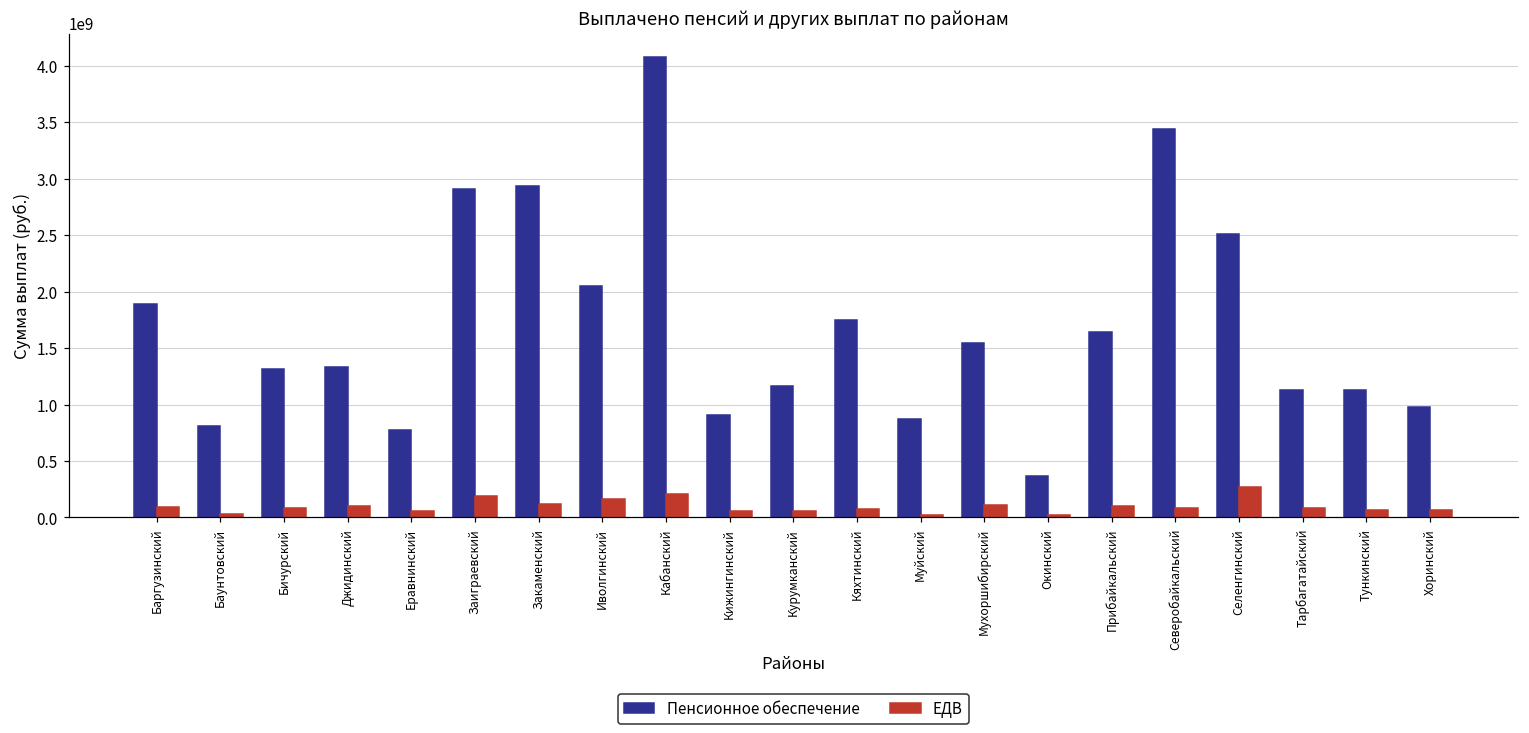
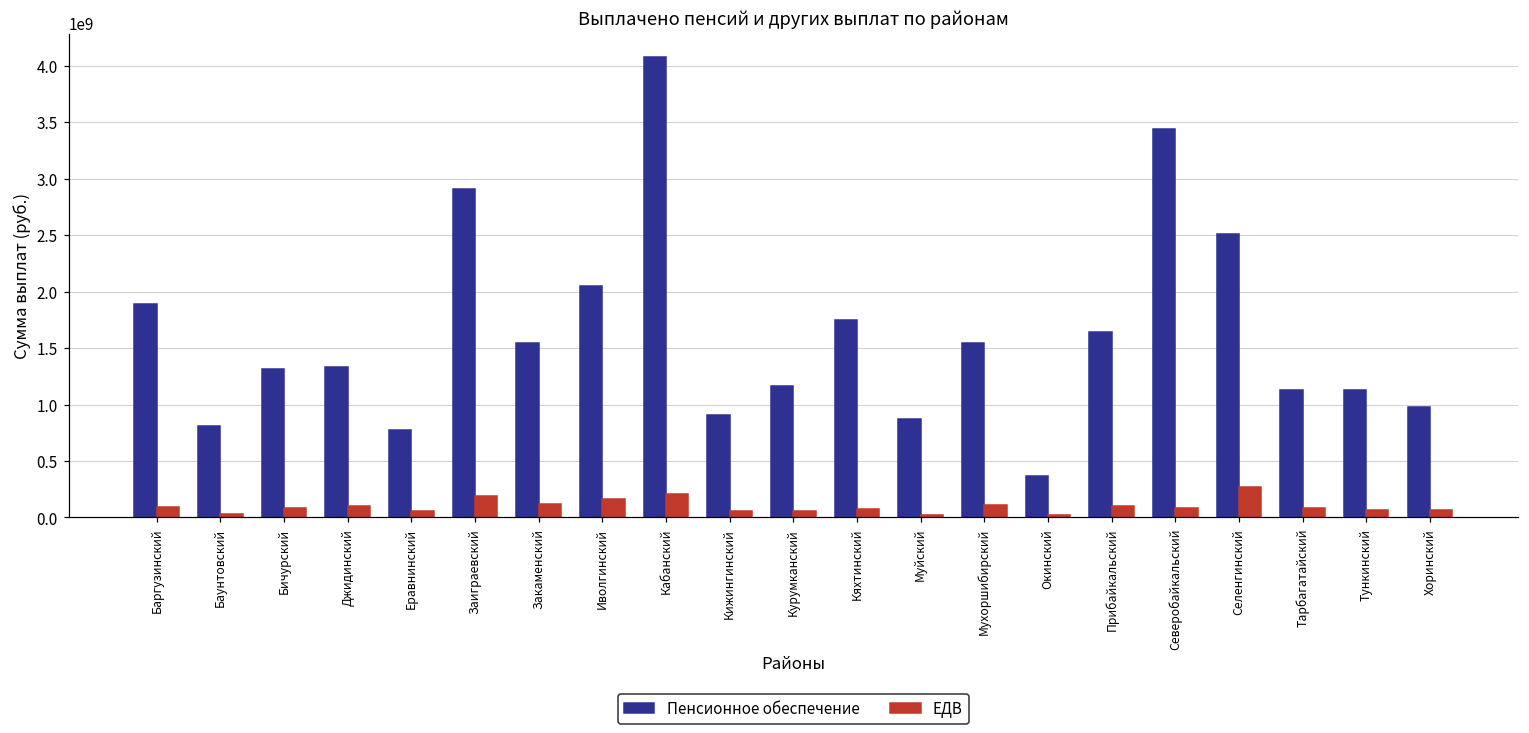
Пенсионное обеспечение, Закаменский: 2930000000 -> 1540000000
